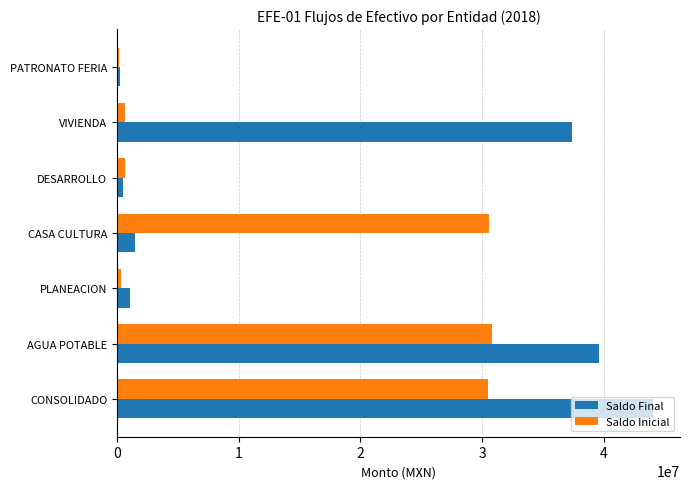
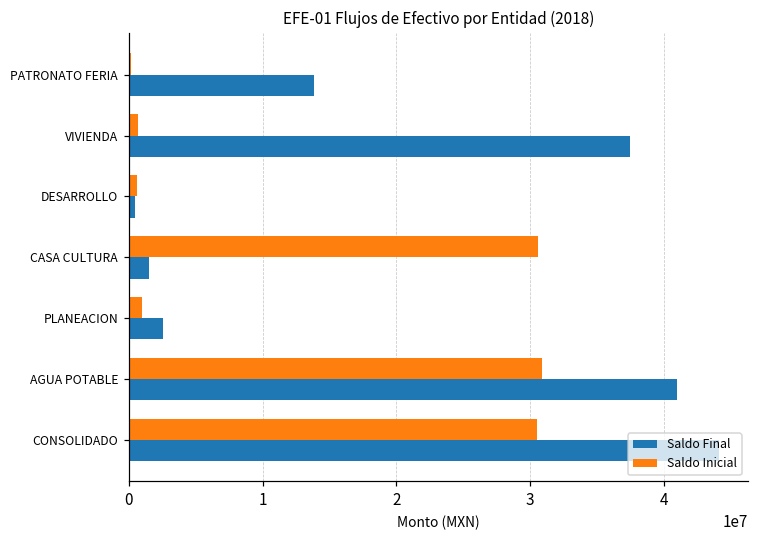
Saldo Final, PATRONATO FERIA: 200000 -> 13800000
Saldo Inicial, PLANEACION: 300000 -> 1000000
Saldo Final, PLANEACION: 1100000 -> 2500000
Saldo Final, AGUA POTABLE: 39600000 -> 41000000
